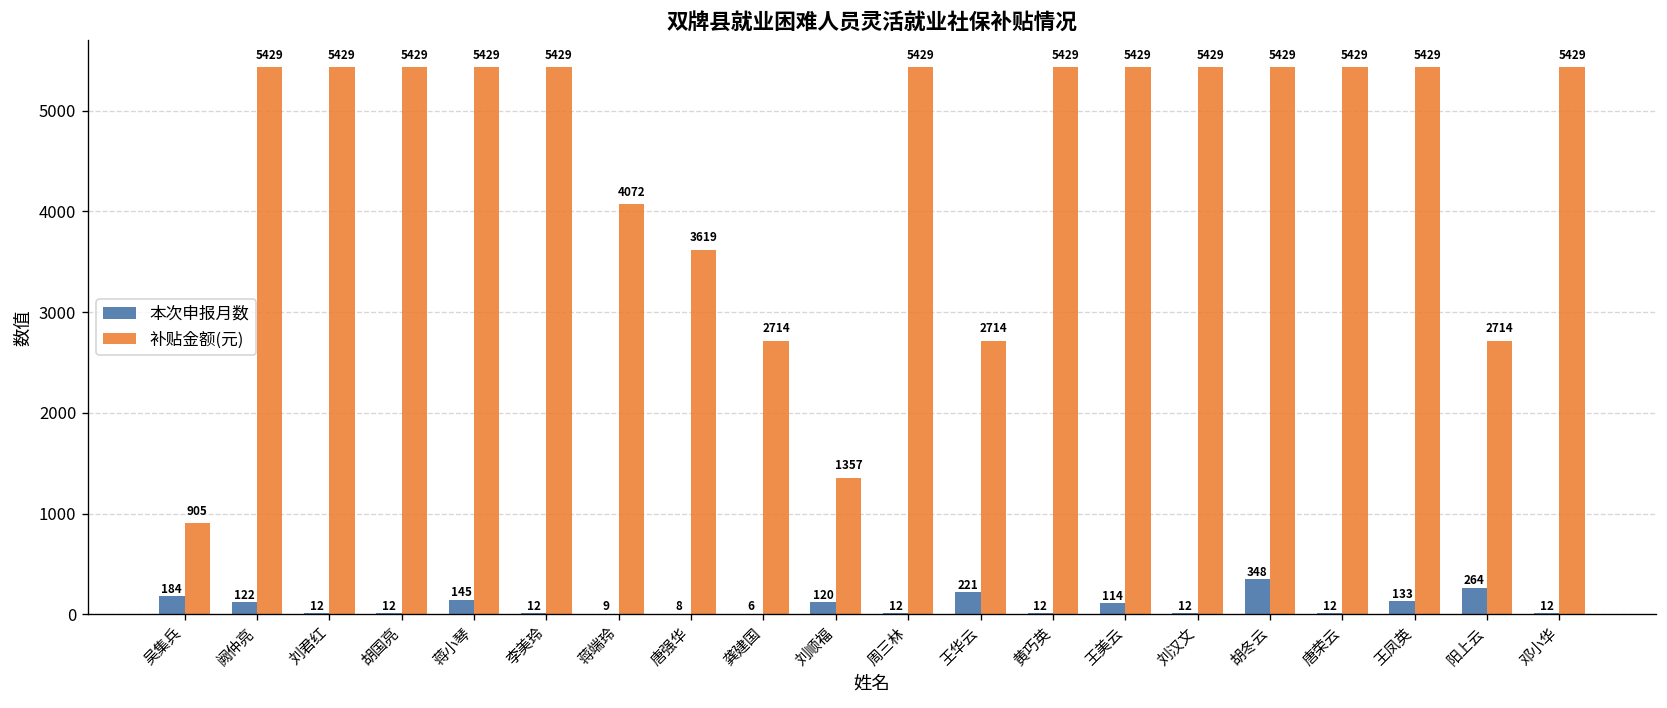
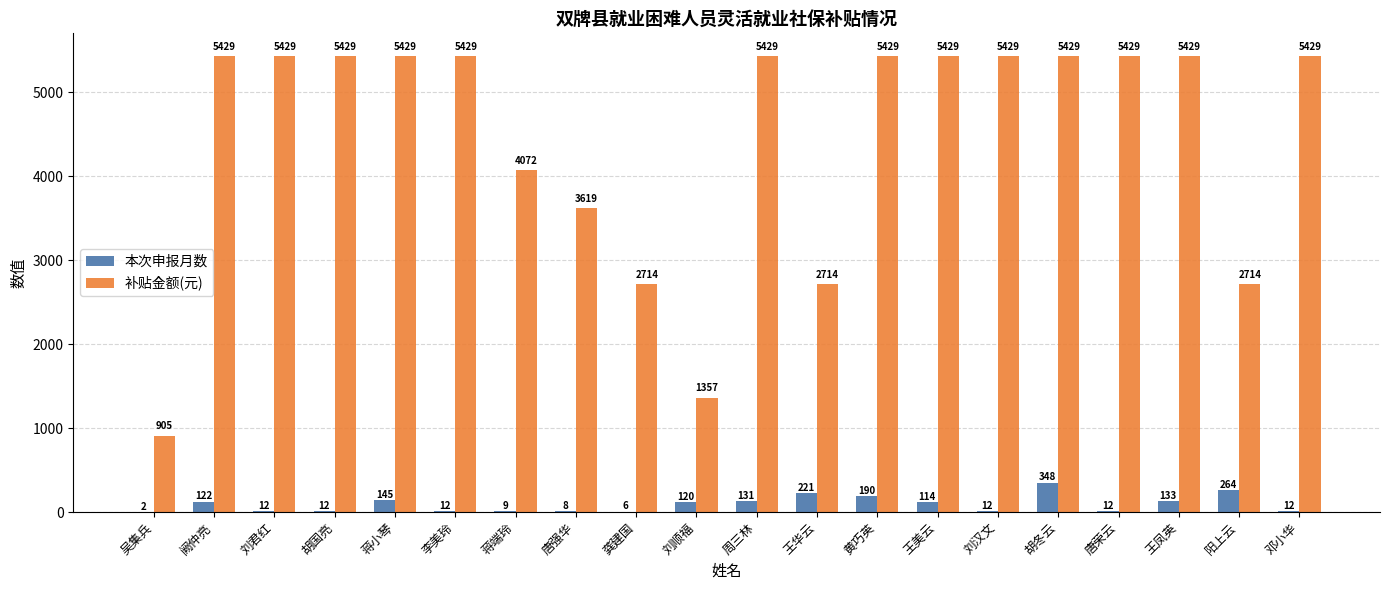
本次申报月数, 吴集兵: 184 -> 2
本次申报月数, 周三林: 12 -> 131
本次申报月数, 黄巧英: 12 -> 190
